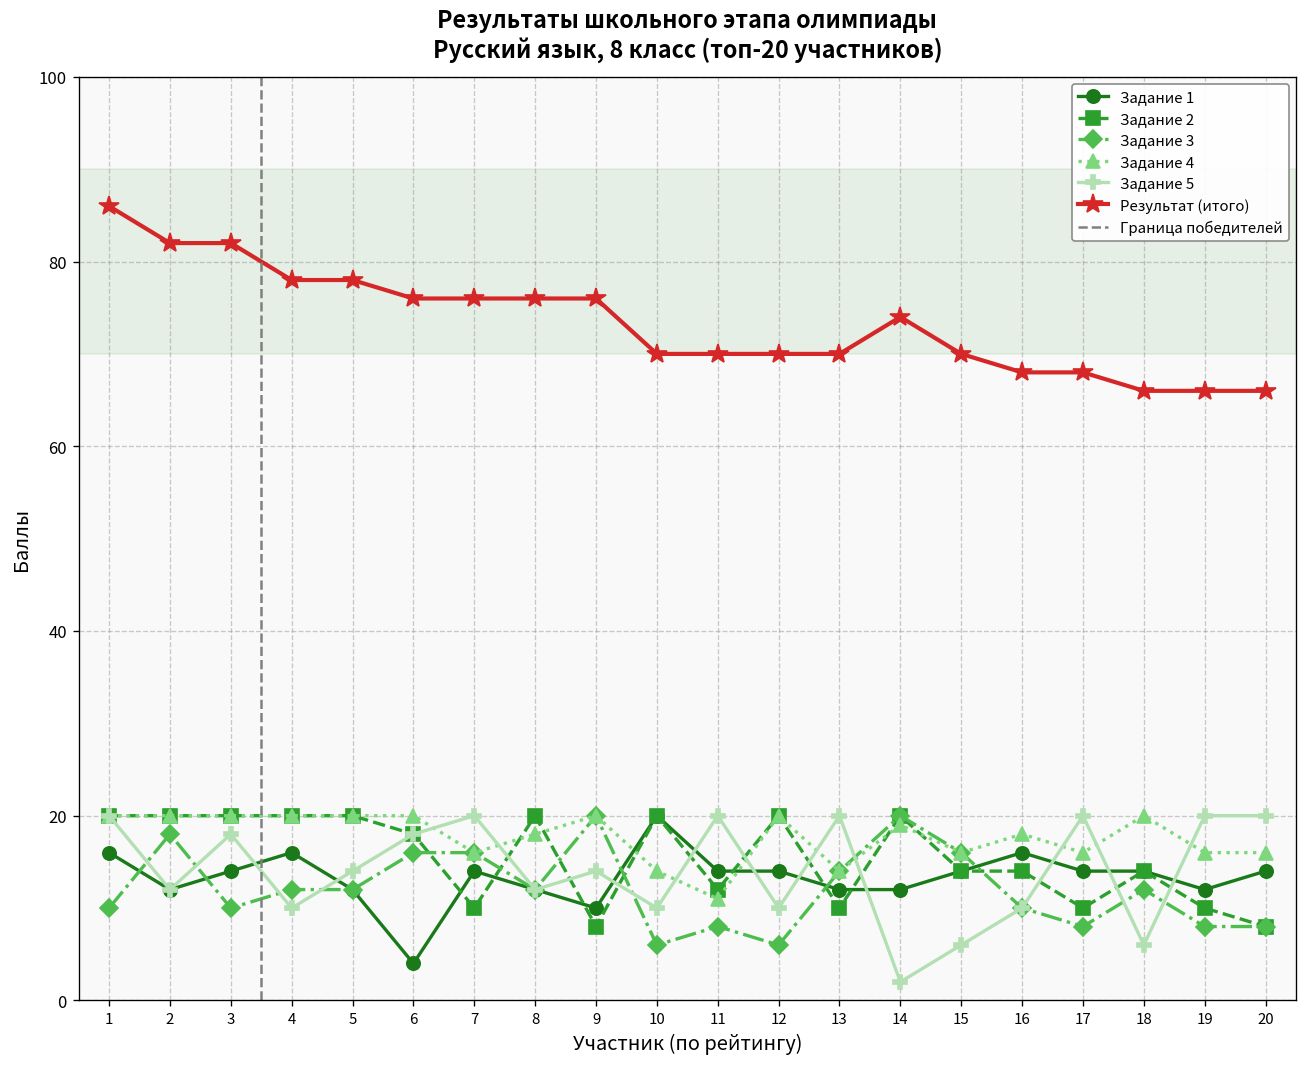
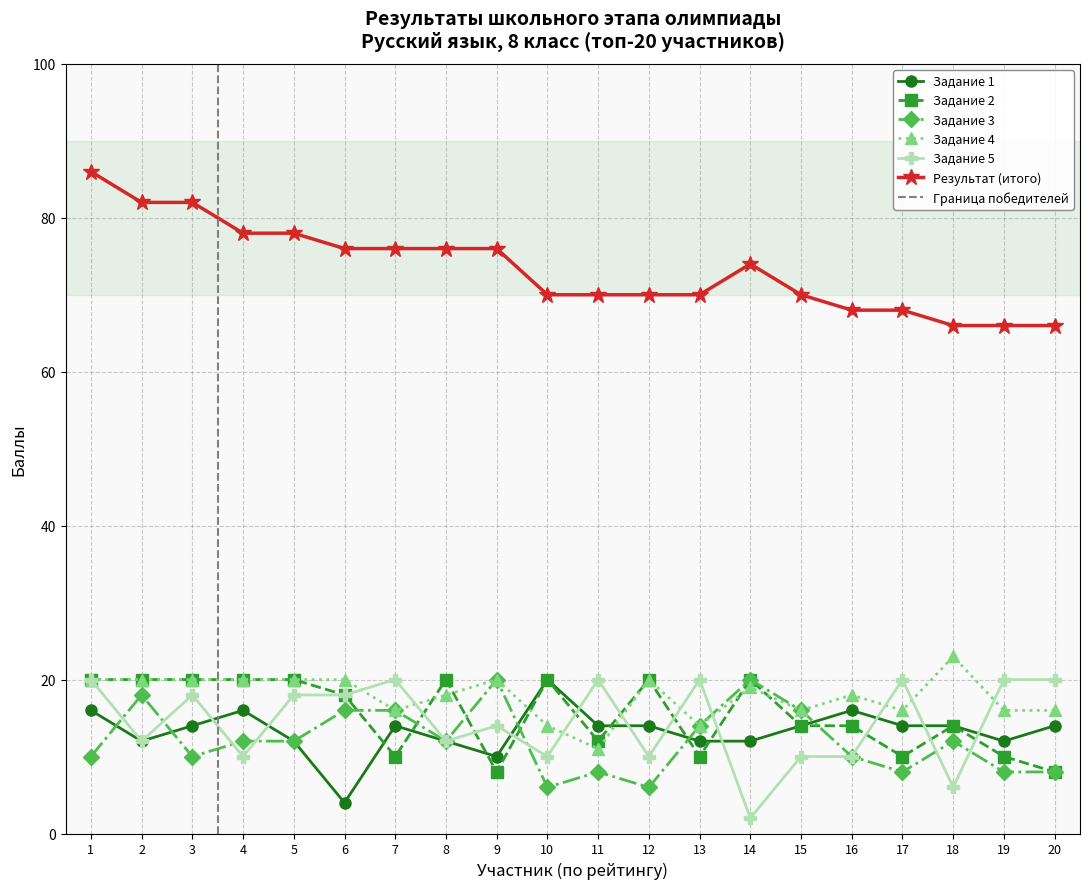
Задание 5, 5: 14 -> 18
Задание 5, 15: 6 -> 10
Задание 4, 18: 20 -> 23
